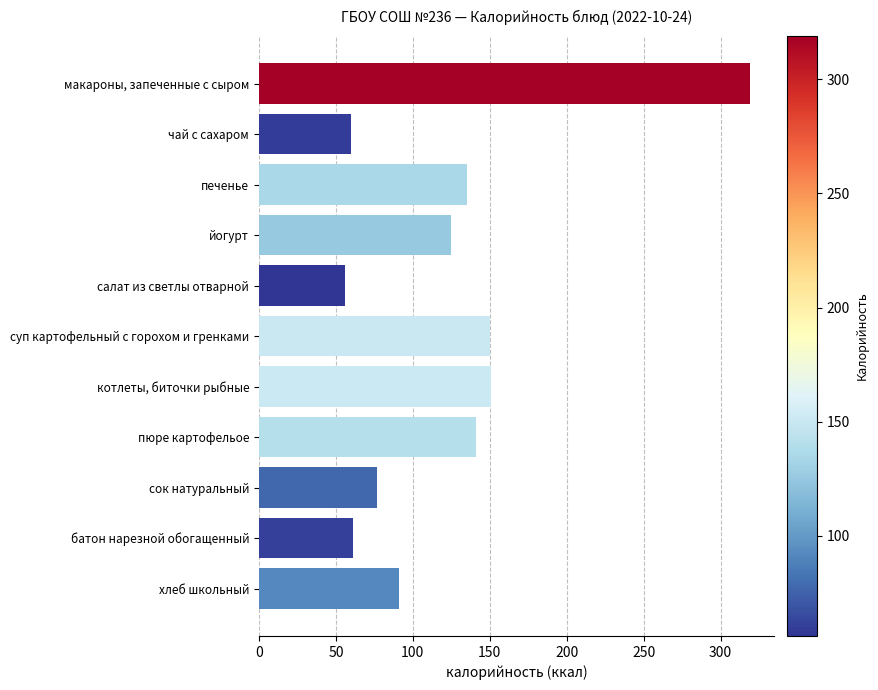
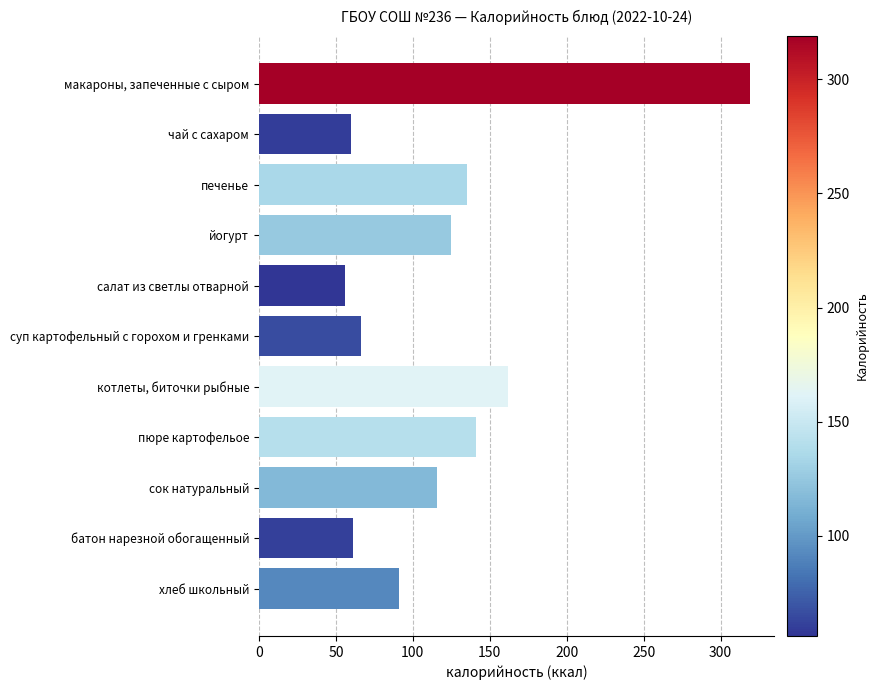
суп картофельный с горохом и гренками: 150 -> 66
котлеты, биточки рыбные: 151 -> 162
сок натуральный: 77 -> 116
